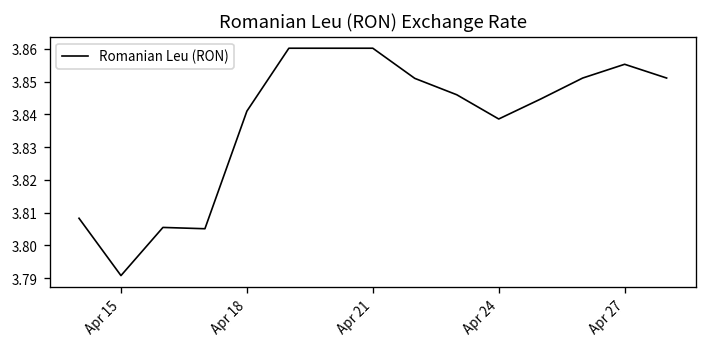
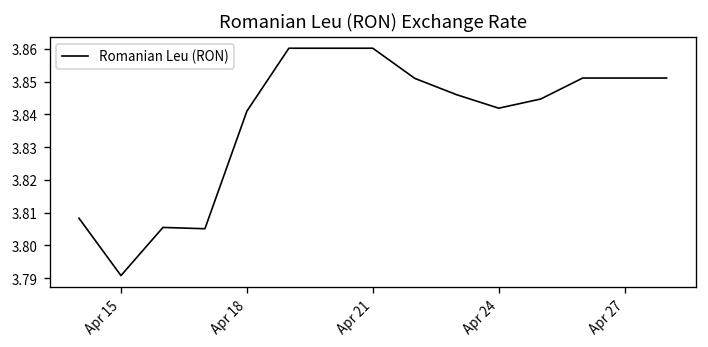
Apr 24: 3.839 -> 3.842
Apr 27: 3.855 -> 3.851
